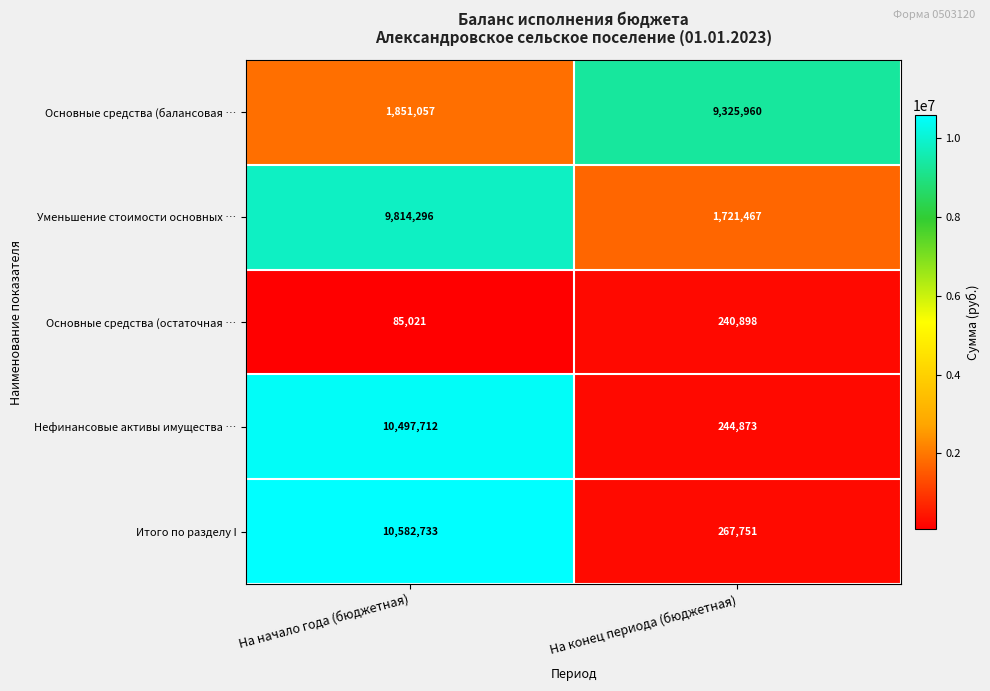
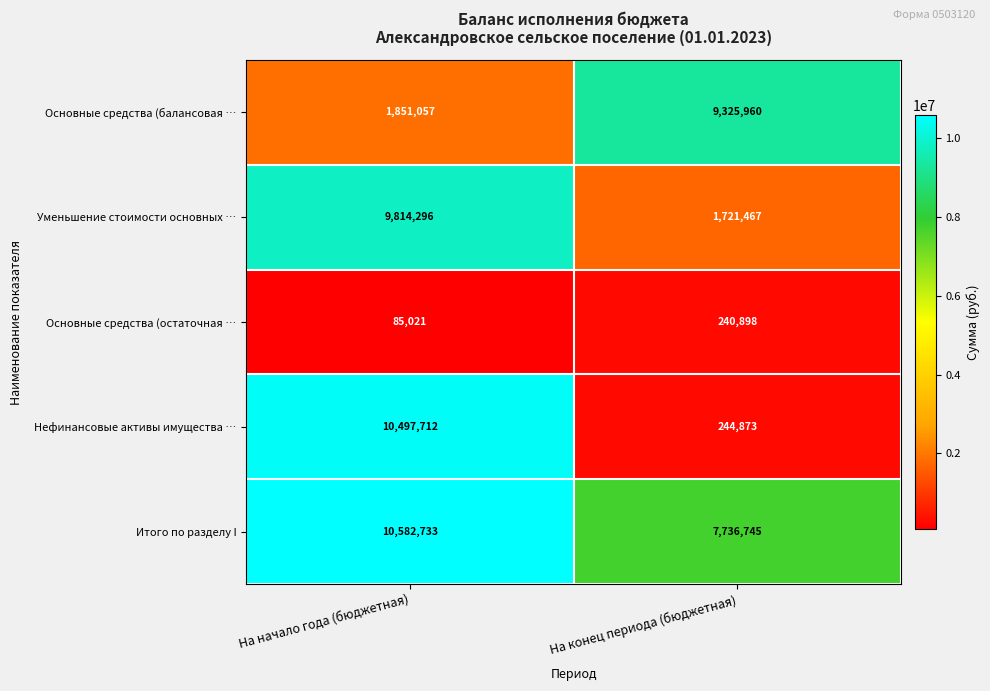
Итого по разделу I, На конец периода (бюджетная): 267,751 -> 7,736,745
